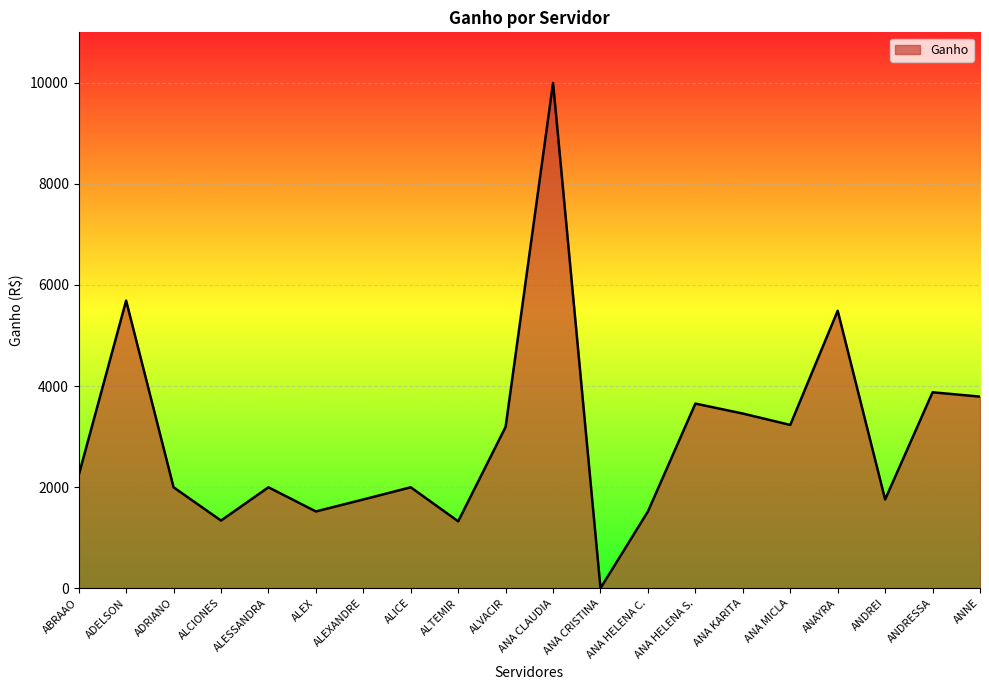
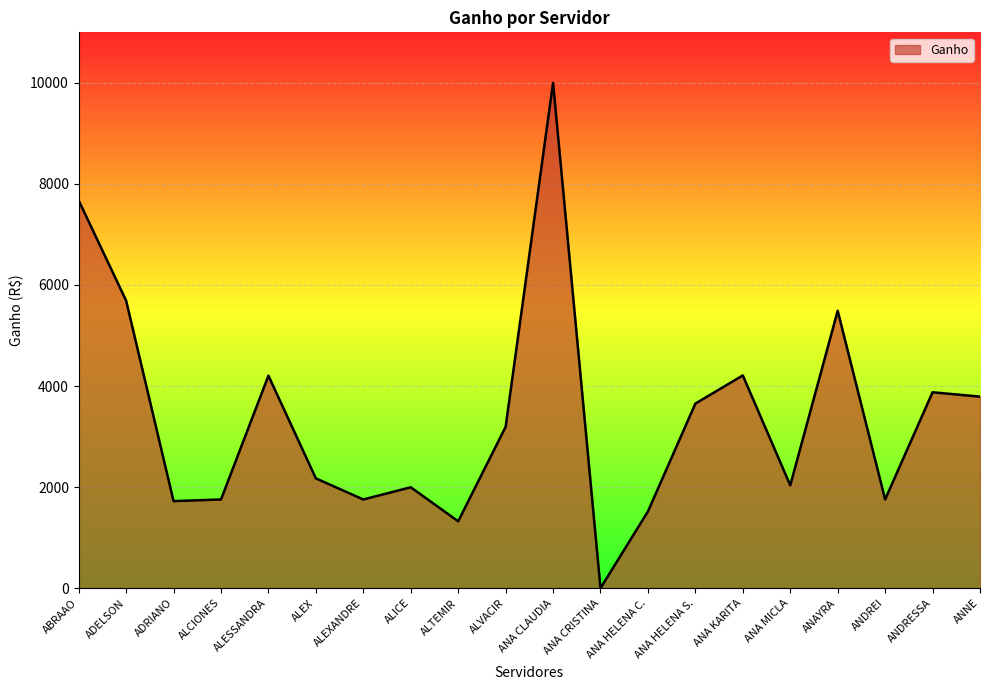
ABRAAO: 2200 -> 7700
ADRIANO: 2000 -> 1700
ALCIONES: 1300 -> 1800
ALESSANDRA: 2000 -> 4200
ALEX: 1500 -> 2200
ANA KARITA: 3500 -> 4200
ANA MICLA: 3200 -> 2000
